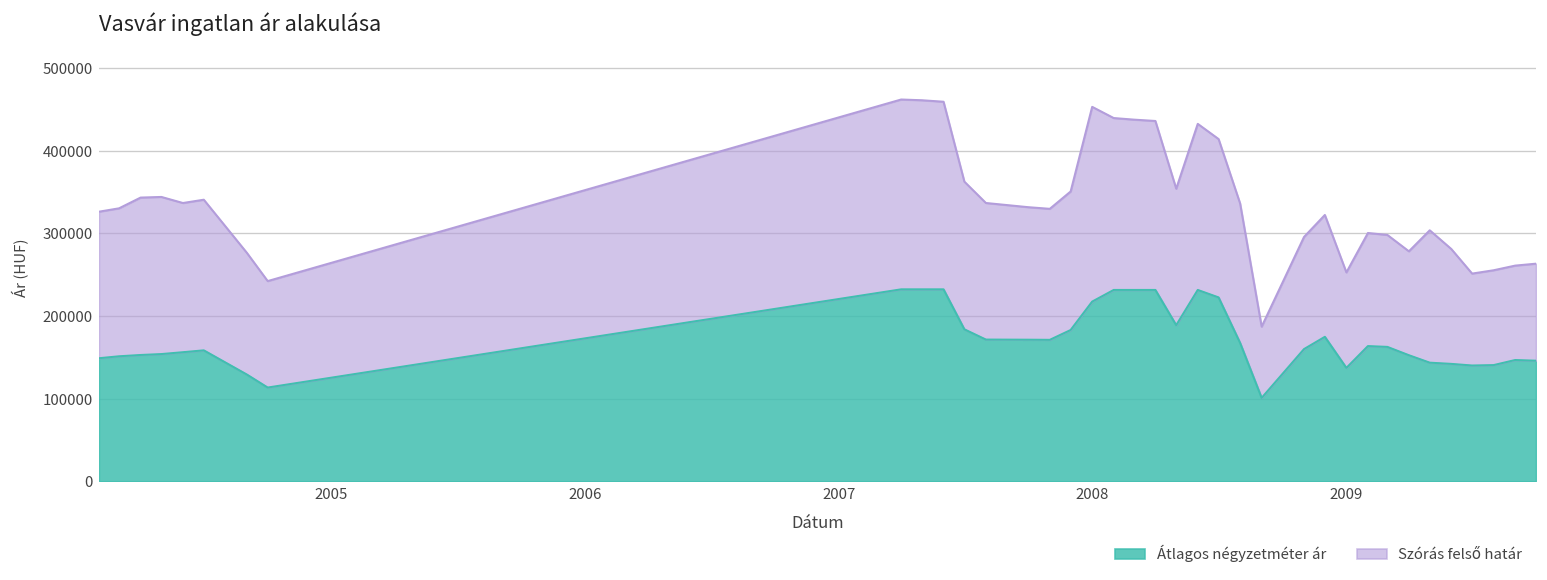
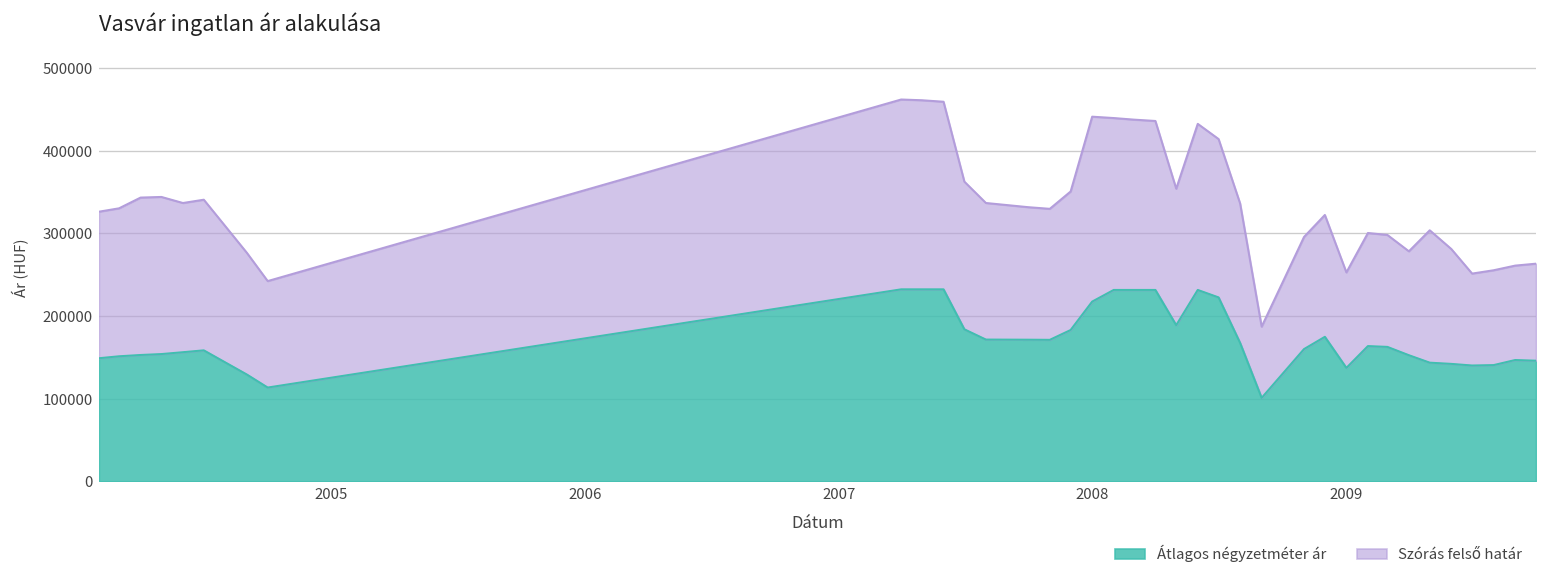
Szórás felső határ, 2008: 450000 -> 440000
